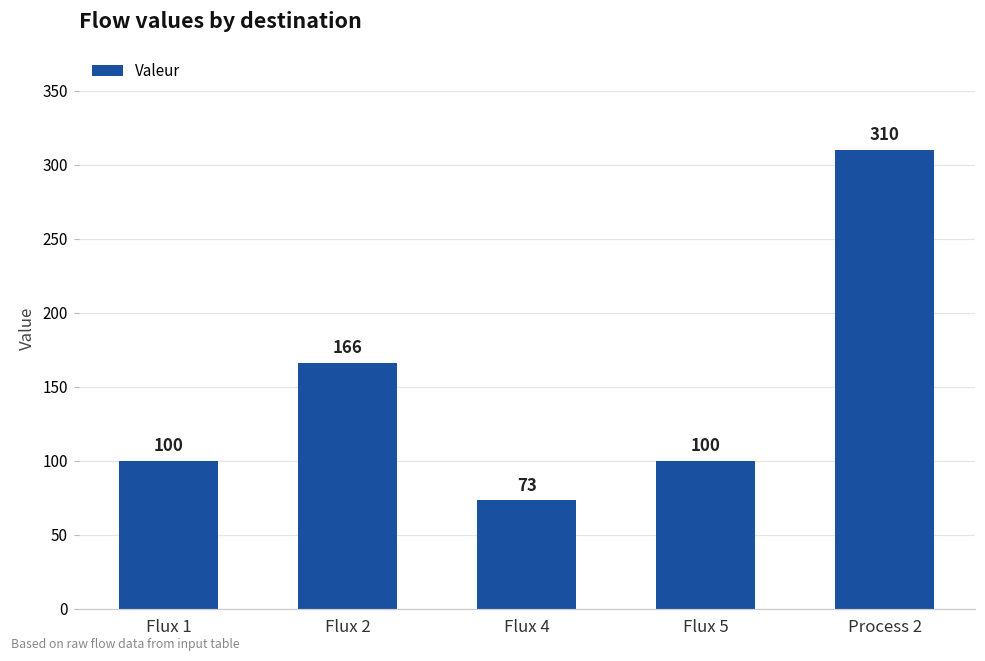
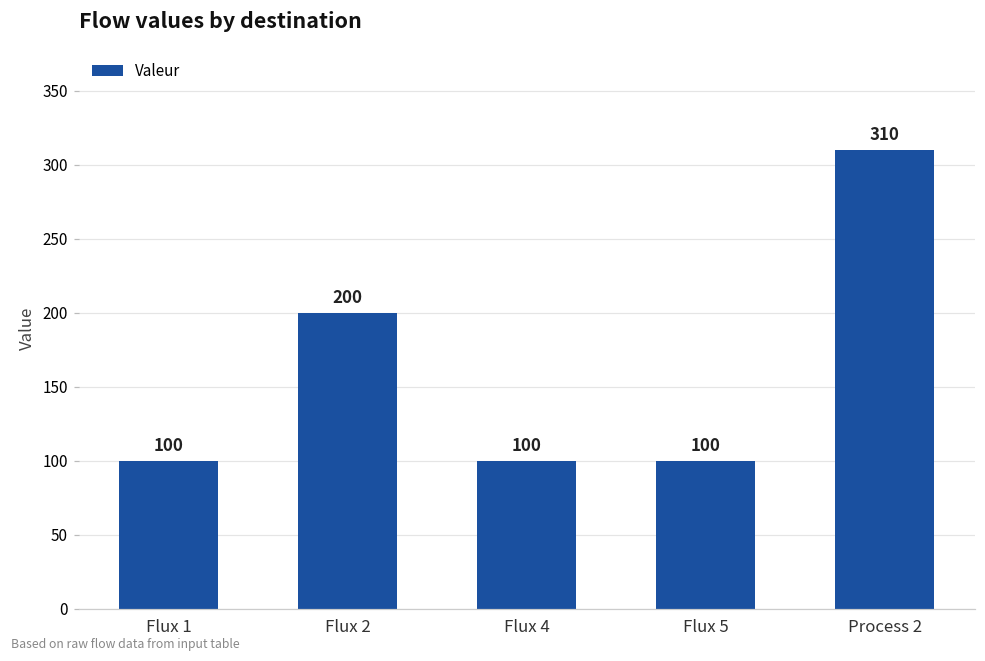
Flux 2: 166 -> 200
Flux 4: 73 -> 100
